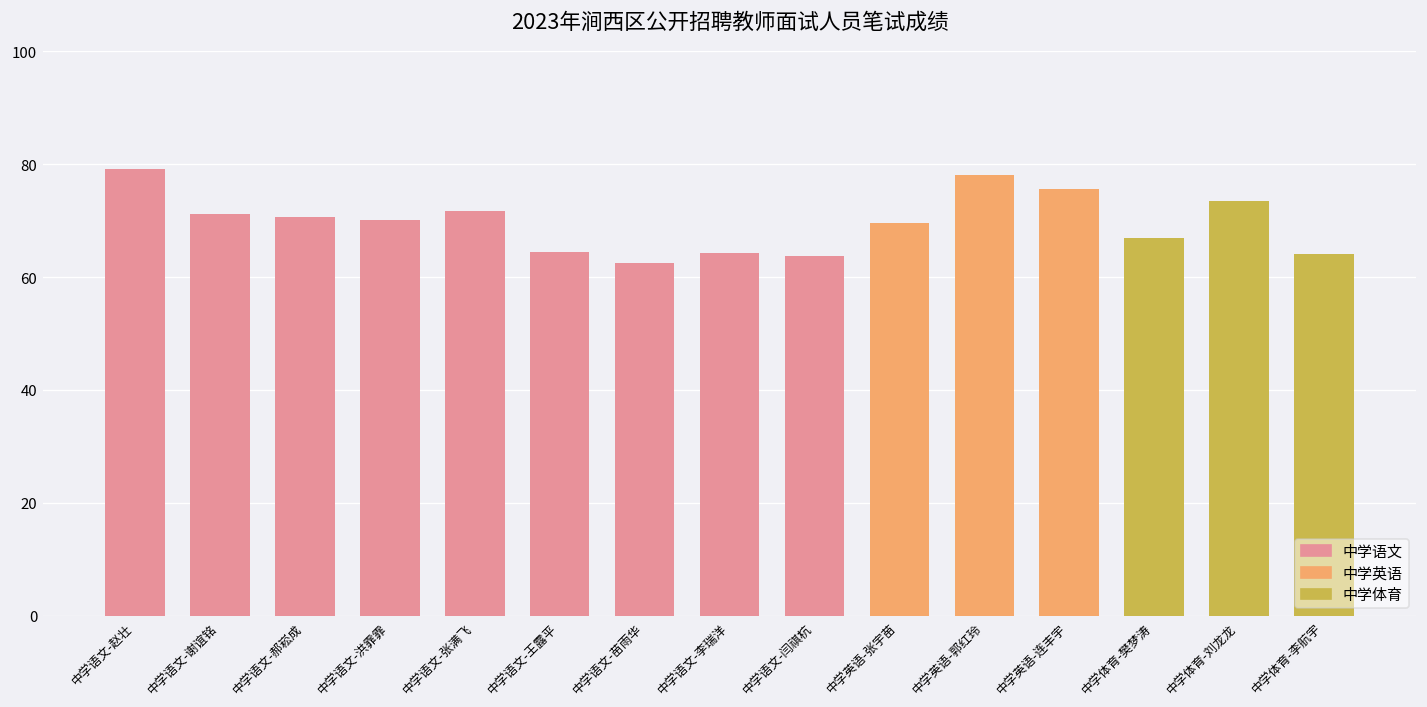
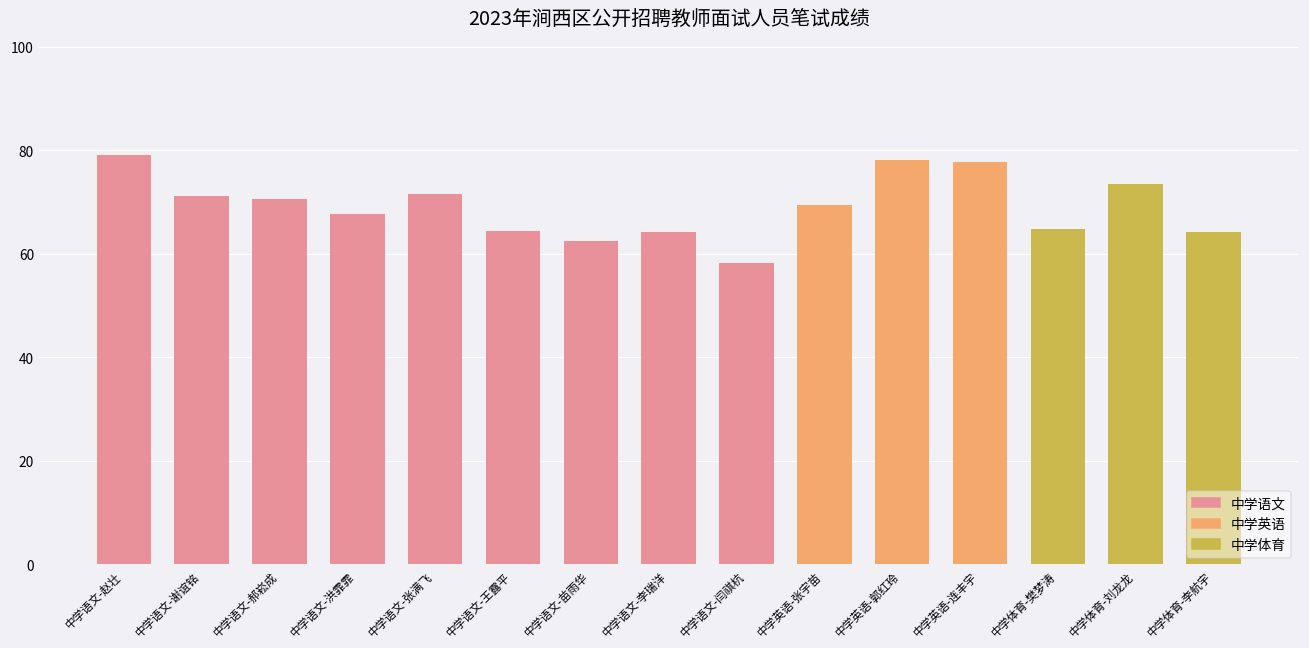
中学语文-洪霏霏: 70 -> 68
中学语文-闫祺杭: 64 -> 58
中学英语-连丰宇: 76 -> 78
中学体育-樊梦涛: 67 -> 65
